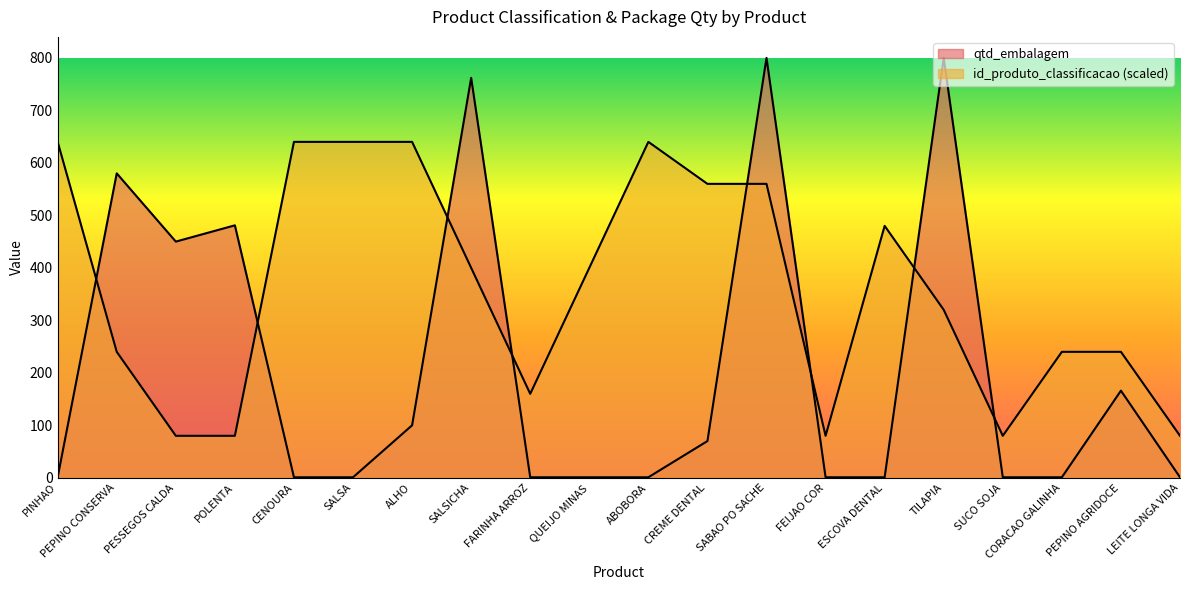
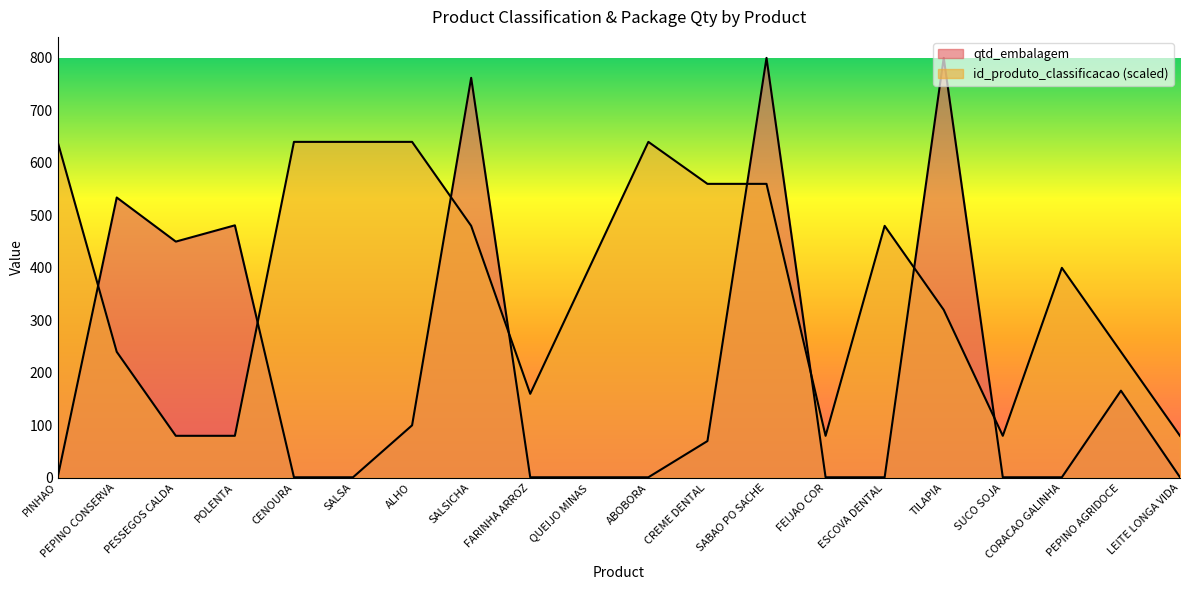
qtd_embalagem, PEPINO CONSERVA: 580 -> 530
id_produto_classificacao (scaled), SALSICHA: 400 -> 480
id_produto_classificacao (scaled), CORACAO GALINHA: 240 -> 400
